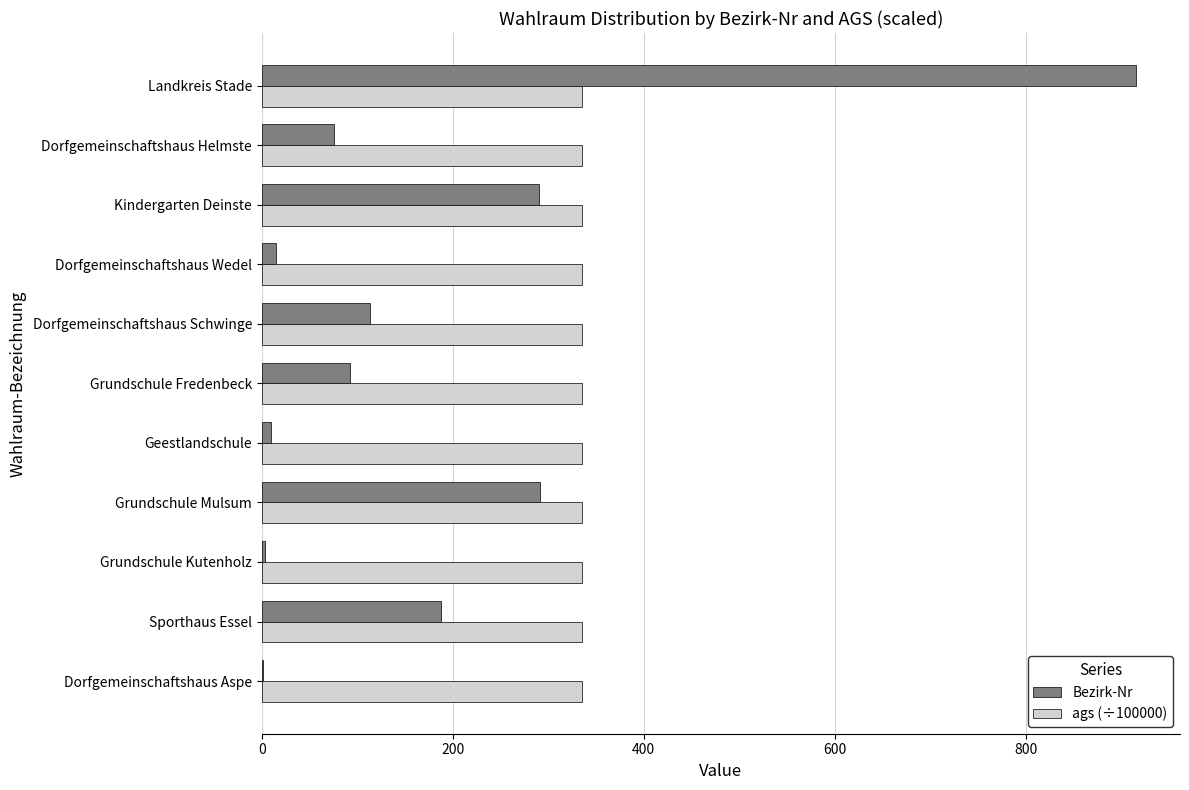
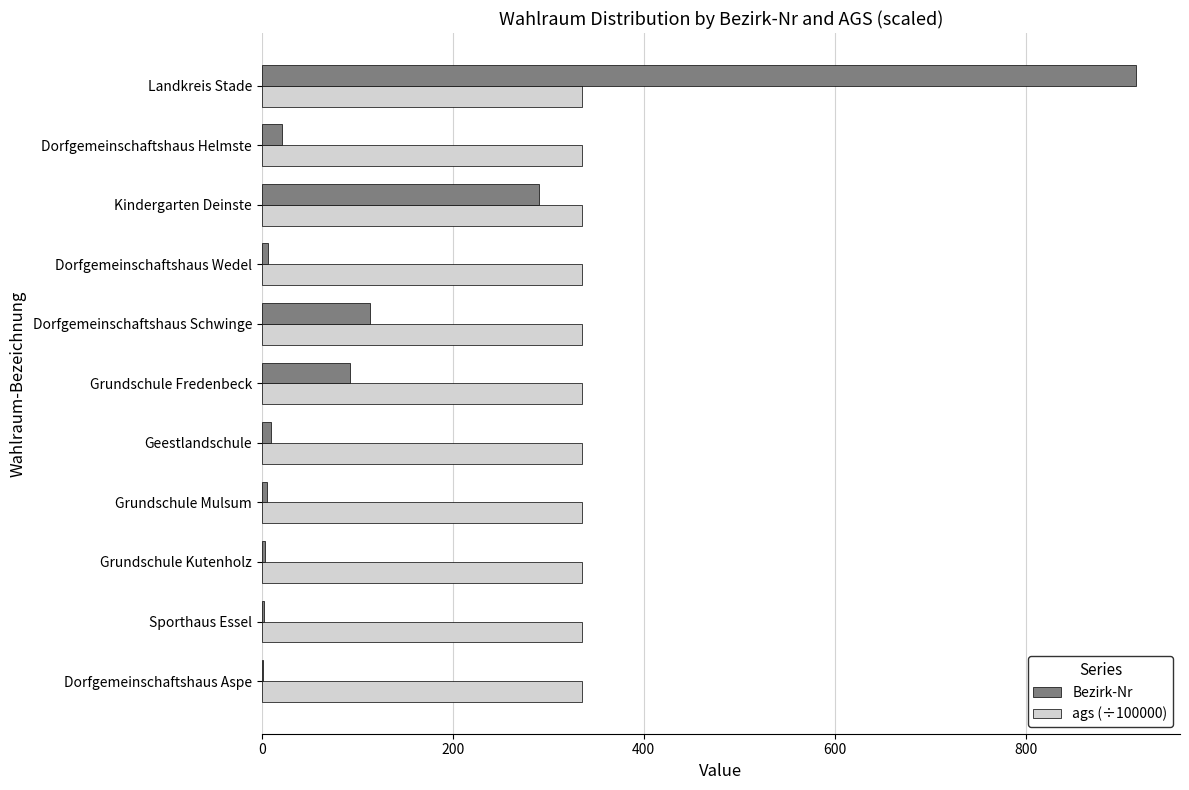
Bezirk-Nr, Dorfgemeinschaftshaus Helmste: 80 -> 20
Bezirk-Nr, Dorfgemeinschaftshaus Wedel: 20 -> 10
Bezirk-Nr, Grundschule Mulsum: 290 -> 10
Bezirk-Nr, Sporthaus Essel: 190 -> 0
